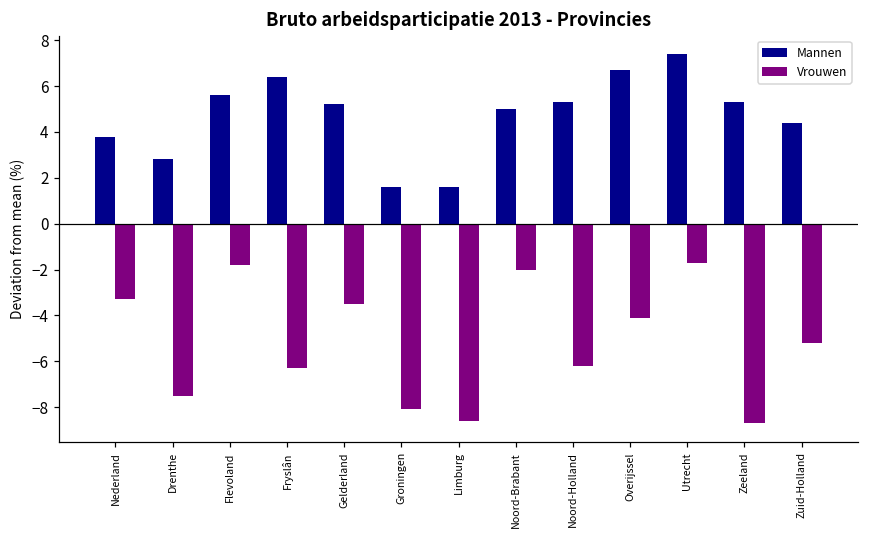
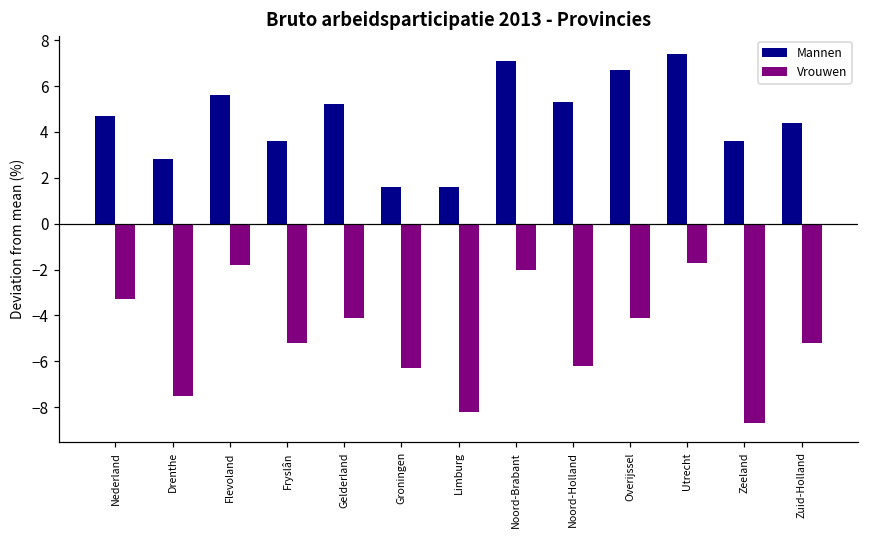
Mannen, Nederland: 3.8 -> 4.7
Mannen, Fryslân: 6.4 -> 3.6
Vrouwen, Fryslân: -6.3 -> -5.2
Vrouwen, Gelderland: -3.5 -> -4.1
Vrouwen, Groningen: -8.1 -> -6.3
Vrouwen, Limburg: -8.6 -> -8.2
Mannen, Noord-Brabant: 5.0 -> 7.1
Mannen, Zeeland: 5.3 -> 3.6
